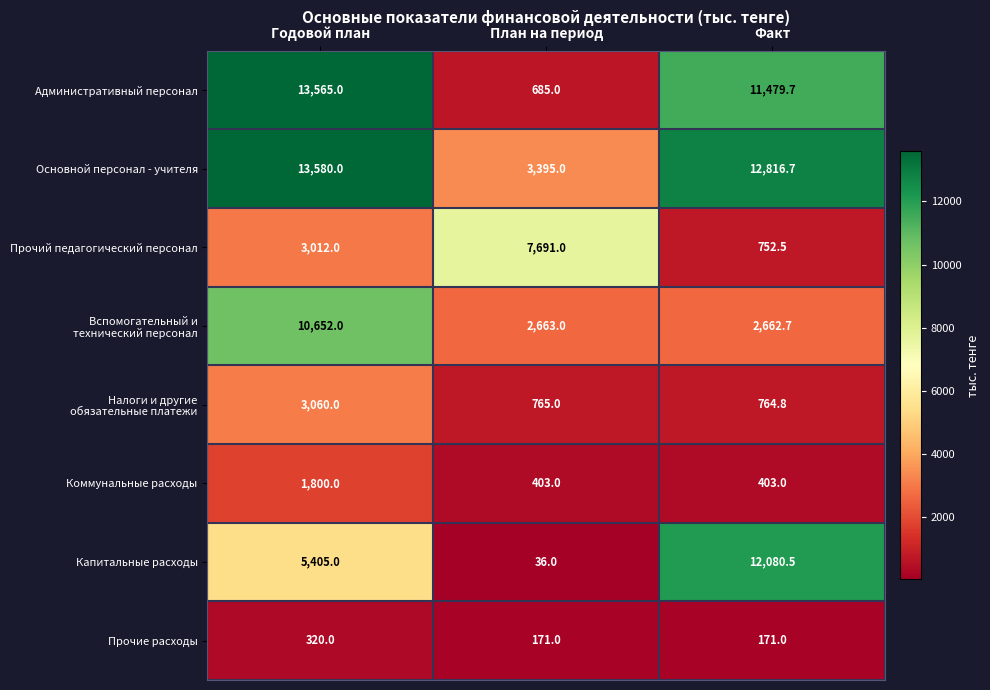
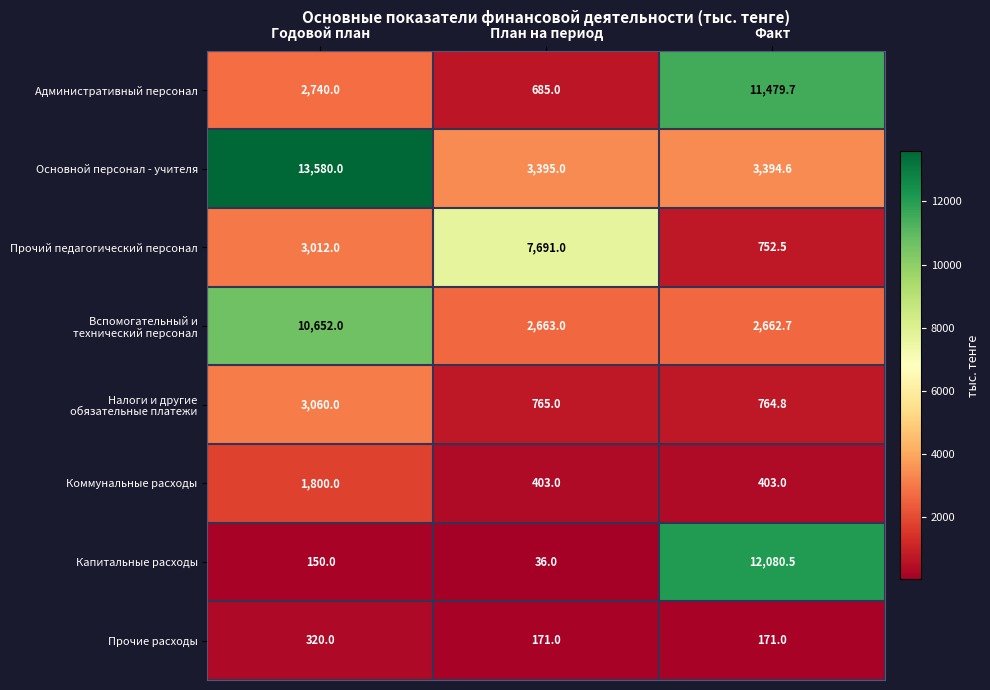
Административный персонал, Годовой план: 13,565.0 -> 2,740.0
Основной персонал - учителя, Факт: 12,816.7 -> 3,394.6
Капитальные расходы, Годовой план: 5,405.0 -> 150.0
